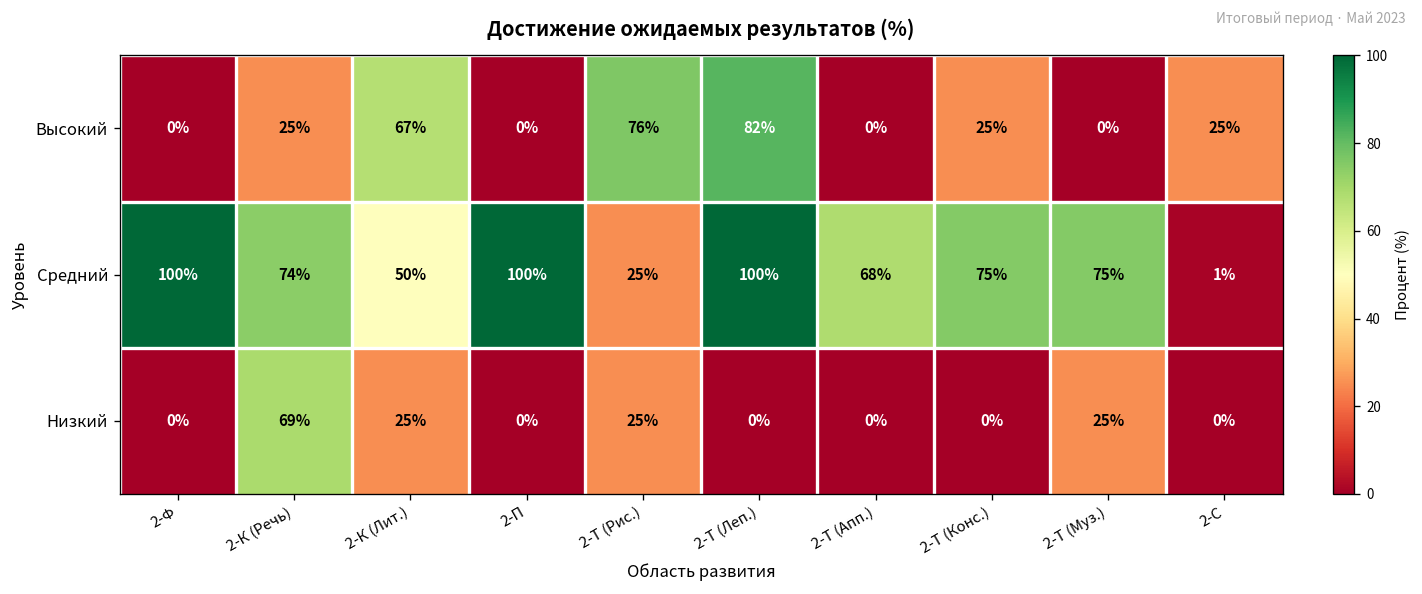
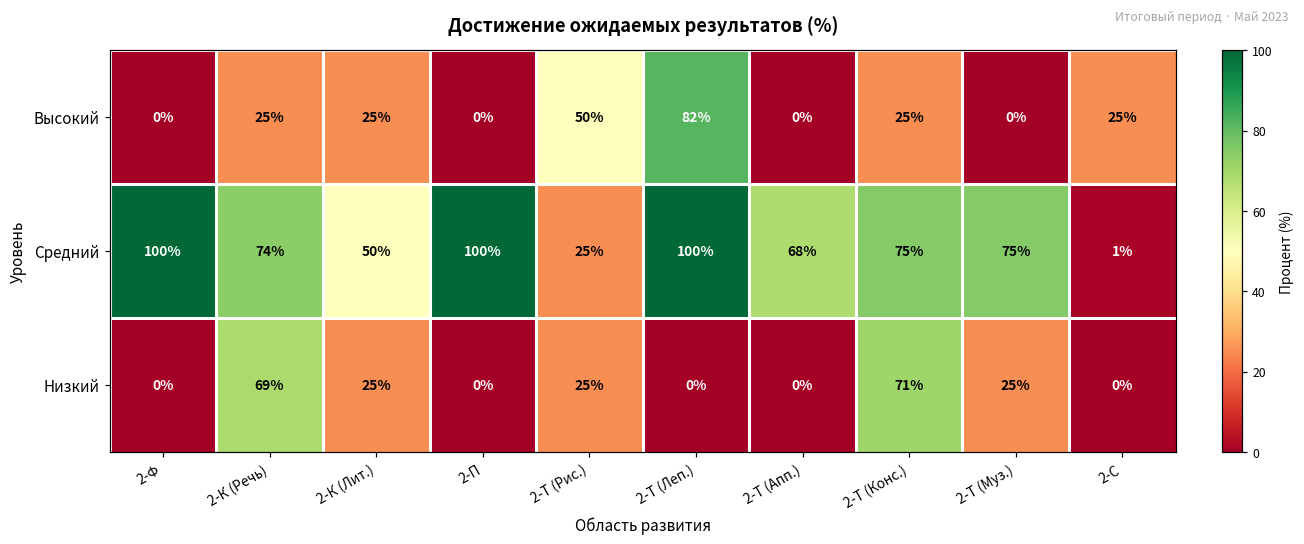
Высокий, 2-К (Лит.): 67% -> 25%
Высокий, 2-Т (Рис.): 76% -> 50%
Низкий, 2-Т (Конс.): 0% -> 71%
